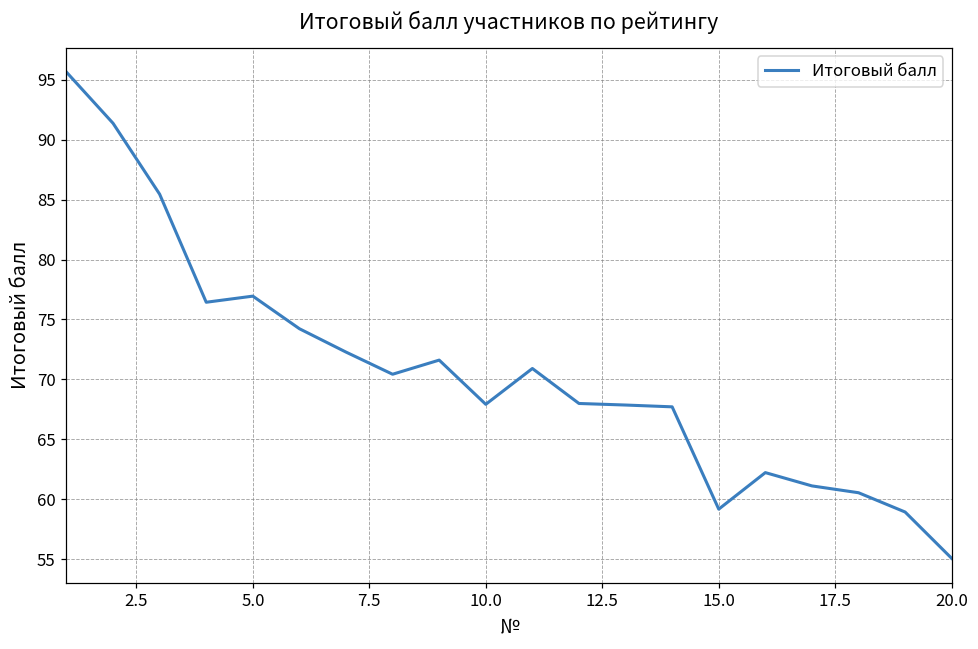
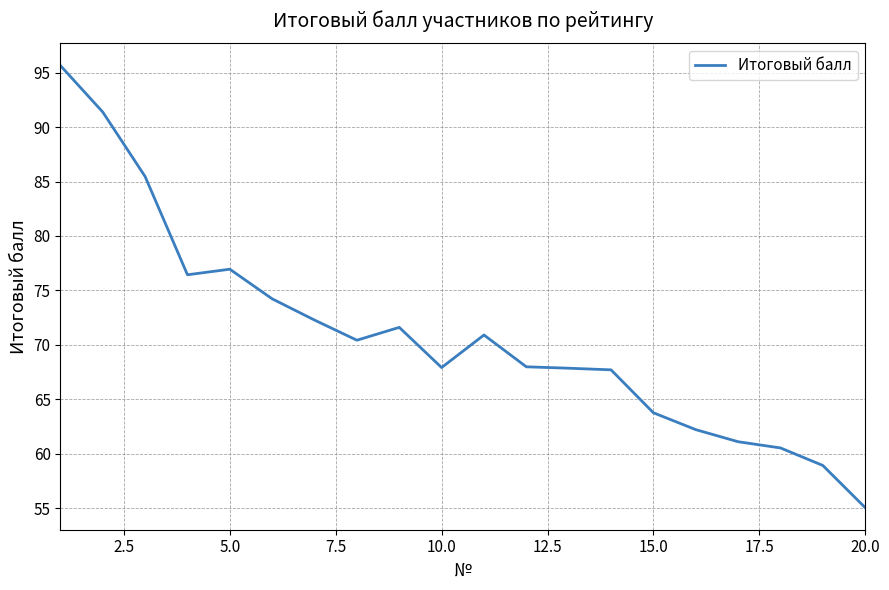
15.0: 59.2 -> 63.8
